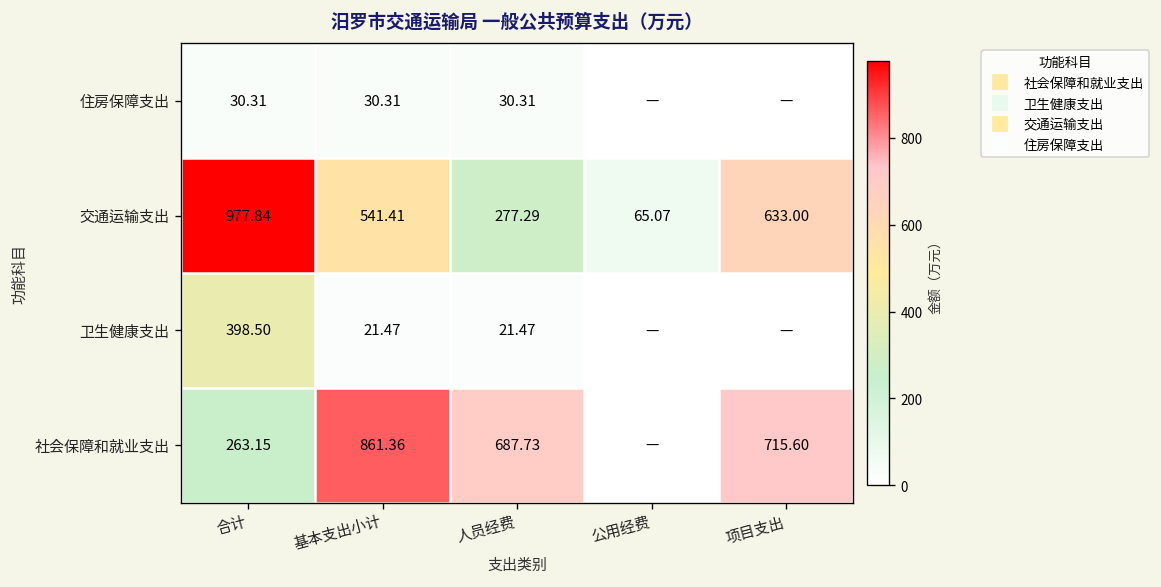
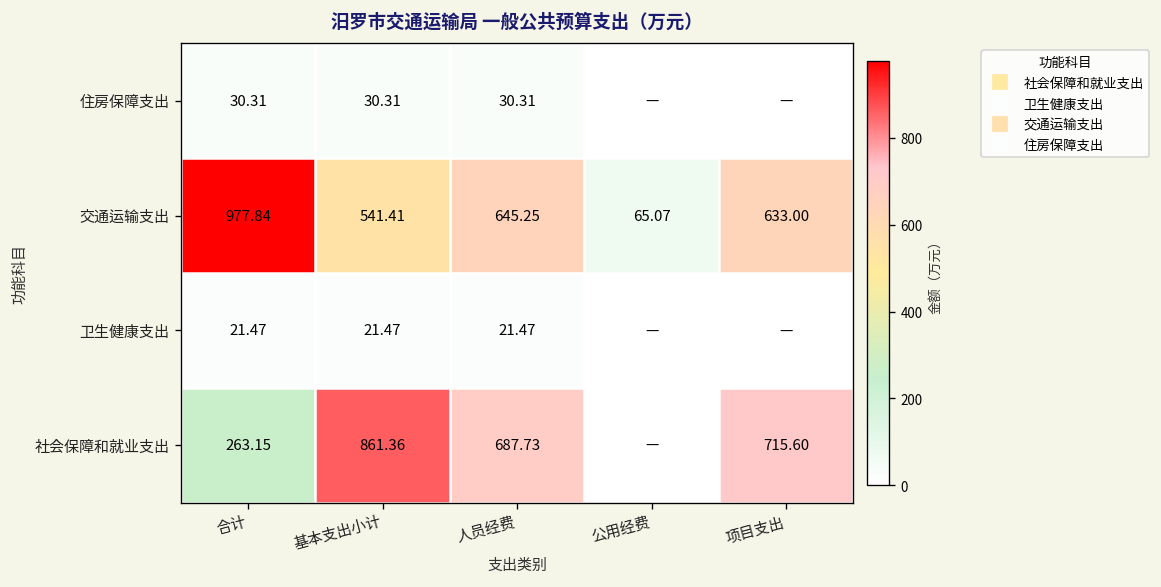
交通运输支出, 人员经费: 277.29 -> 645.25
卫生健康支出, 合计: 398.50 -> 21.47
